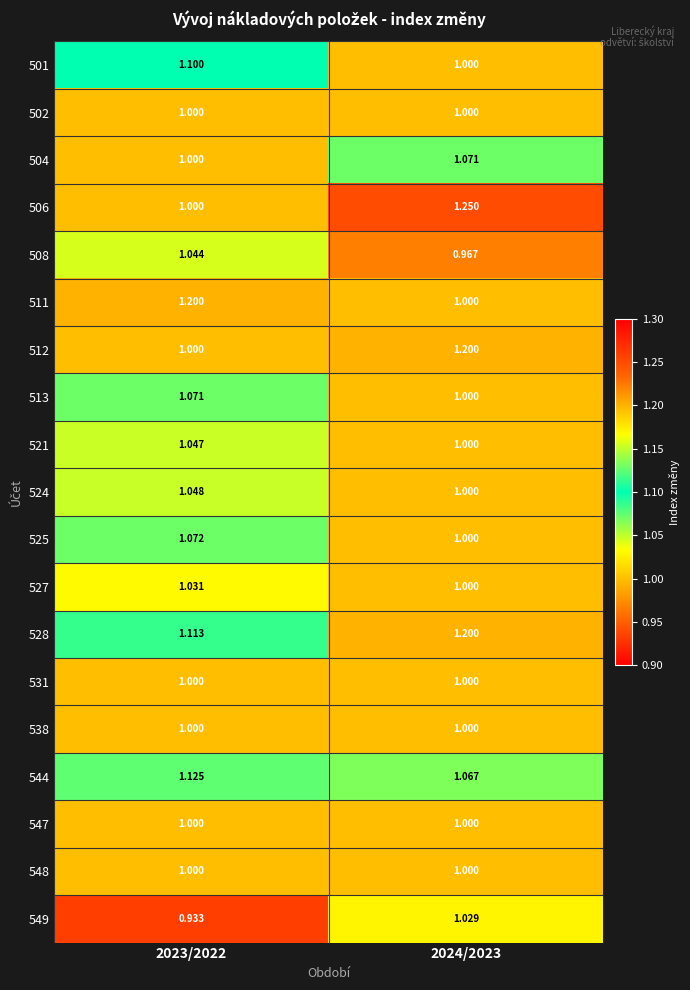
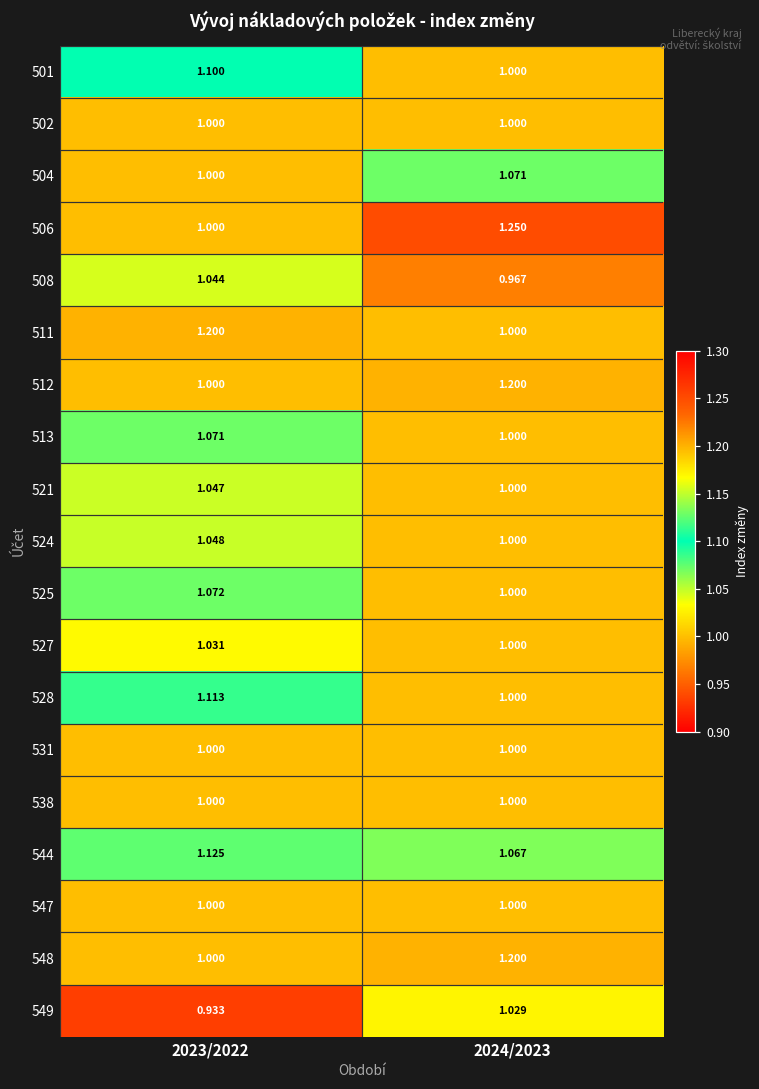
528, 2024/2023: 1.200 -> 1.000
548, 2024/2023: 1.000 -> 1.200
